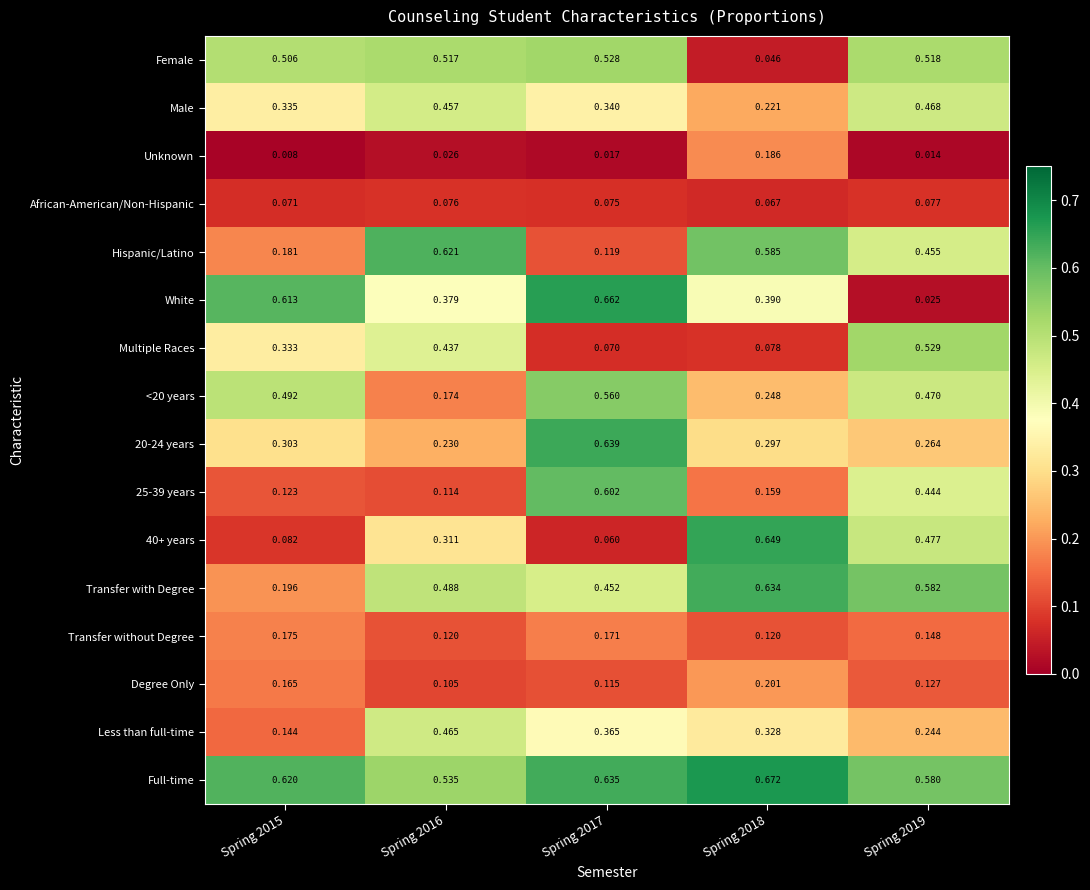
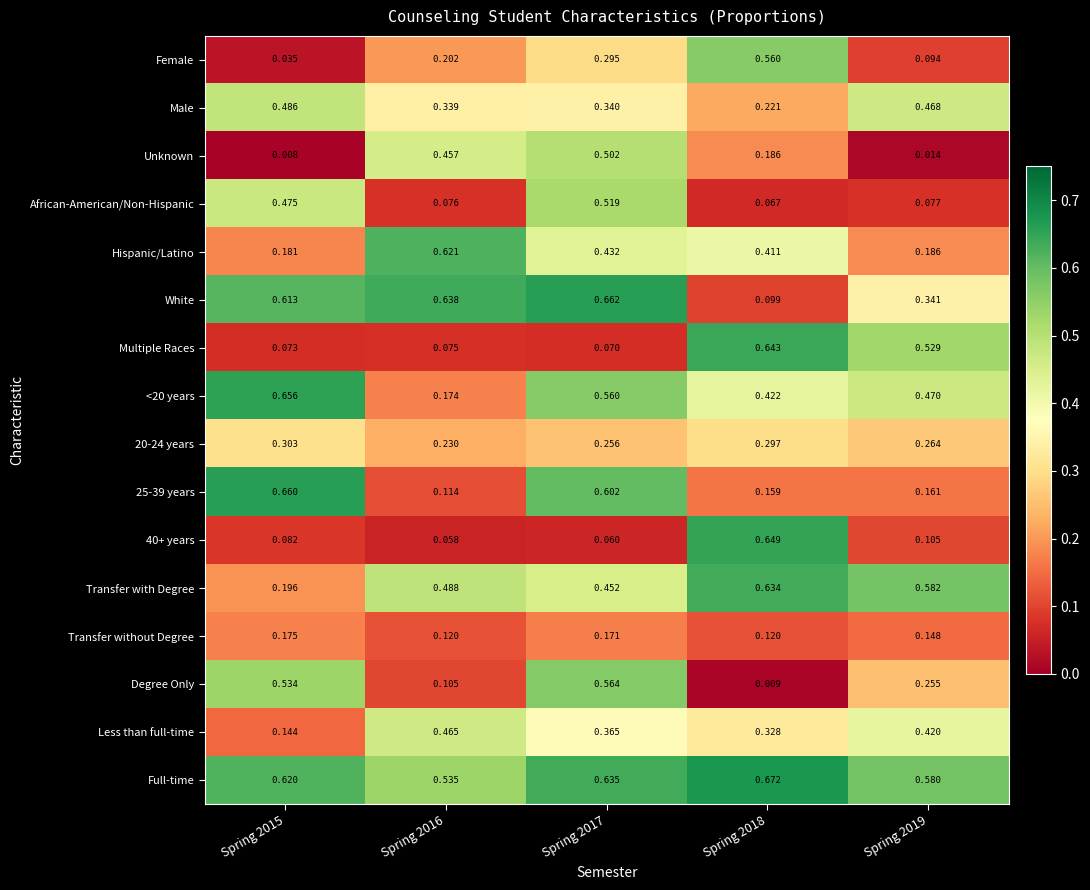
Female, Spring 2015: 0.506 -> 0.035
Female, Spring 2016: 0.517 -> 0.202
Female, Spring 2017: 0.528 -> 0.295
Female, Spring 2018: 0.046 -> 0.560
Female, Spring 2019: 0.518 -> 0.094
Male, Spring 2015: 0.335 -> 0.486
Male, Spring 2016: 0.457 -> 0.339
Unknown, Spring 2016: 0.026 -> 0.457
Unknown, Spring 2017: 0.017 -> 0.502
African-American/Non-Hispanic, Spring 2015: 0.071 -> 0.475
African-American/Non-Hispanic, Spring 2017: 0.075 -> 0.519
Hispanic/Latino, Spring 2017: 0.119 -> 0.432
Hispanic/Latino, Spring 2018: 0.585 -> 0.411
Hispanic/Latino, Spring 2019: 0.455 -> 0.186
White, Spring 2016: 0.379 -> 0.638
White, Spring 2018: 0.390 -> 0.099
White, Spring 2019: 0.025 -> 0.341
Multiple Races, Spring 2015: 0.333 -> 0.073
Multiple Races, Spring 2016: 0.437 -> 0.075
Multiple Races, Spring 2018: 0.078 -> 0.643
<20 years, Spring 2015: 0.492 -> 0.656
<20 years, Spring 2018: 0.248 -> 0.422
20-24 years, Spring 2017: 0.639 -> 0.256
25-39 years, Spring 2015: 0.123 -> 0.660
25-39 years, Spring 2019: 0.444 -> 0.161
40+ years, Spring 2016: 0.311 -> 0.058
40+ years, Spring 2019: 0.477 -> 0.105
Degree Only, Spring 2015: 0.165 -> 0.534
Degree Only, Spring 2017: 0.115 -> 0.564
Degree Only, Spring 2018: 0.201 -> 0.009
Degree Only, Spring 2019: 0.127 -> 0.255
Less than full-time, Spring 2019: 0.244 -> 0.420
